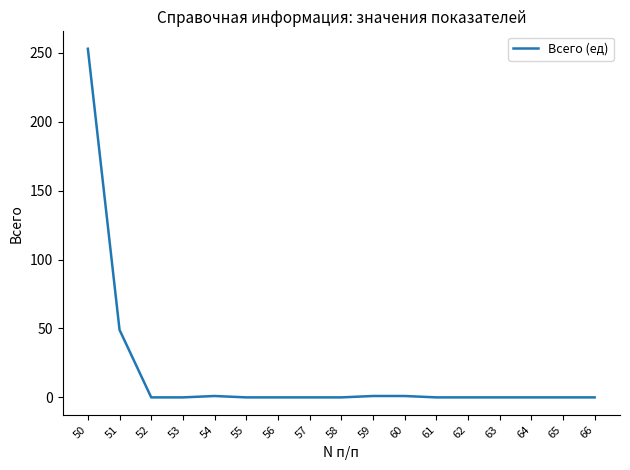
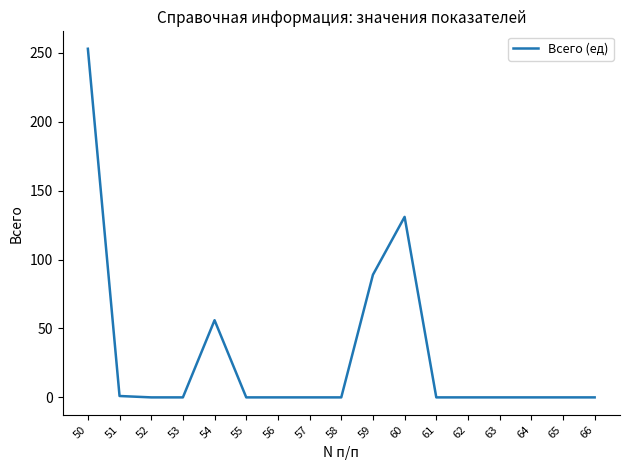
51: 49 -> 1
54: 1 -> 56
59: 1 -> 89
60: 1 -> 131
